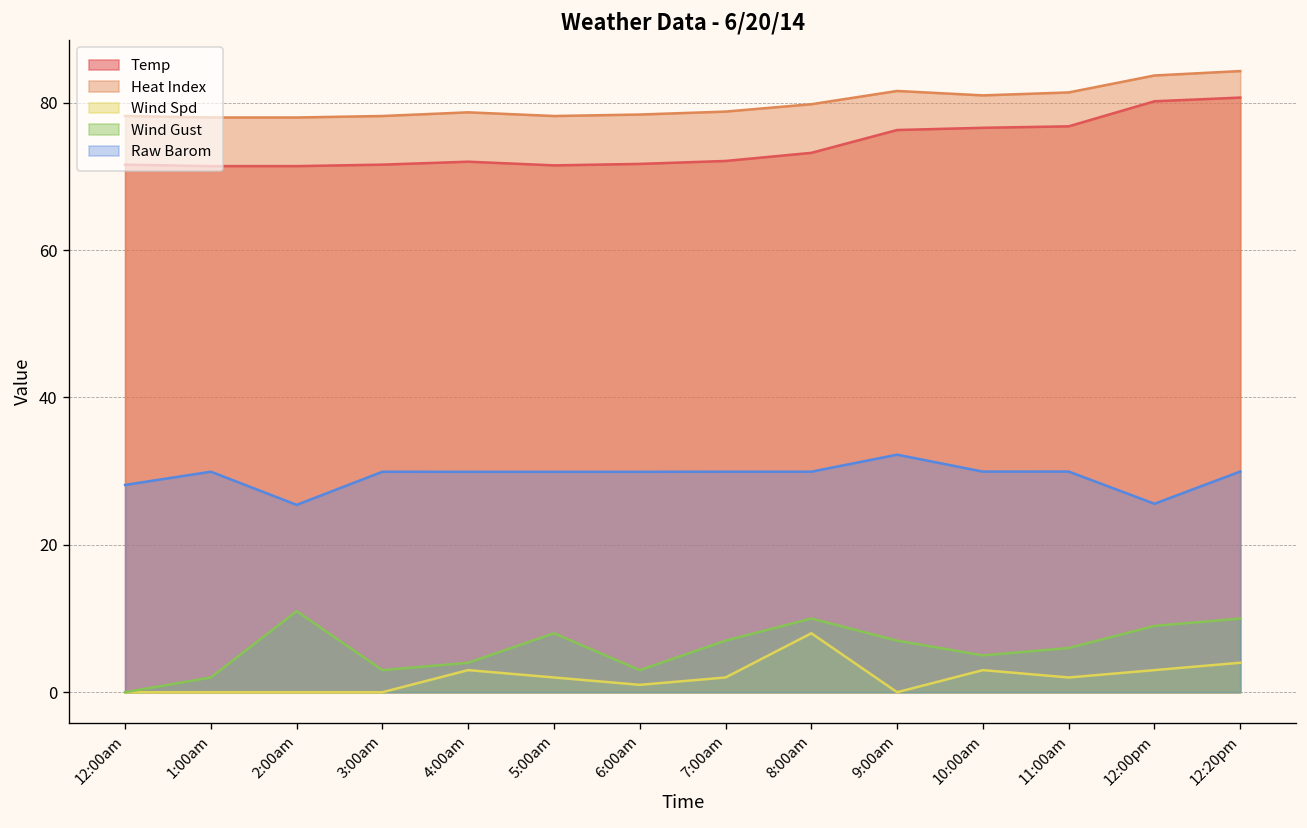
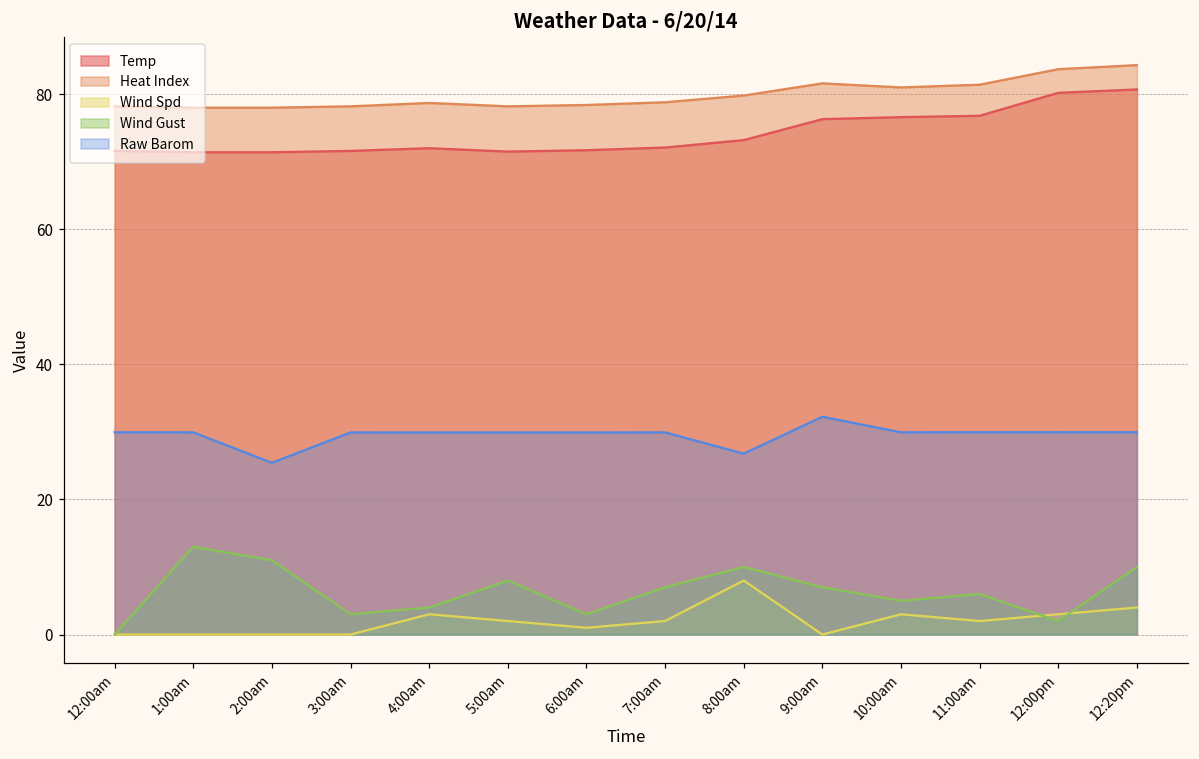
Raw Barom, 12:00am: 28 -> 30
Wind Gust, 1:00am: 2 -> 13
Raw Barom, 8:00am: 30 -> 27
Wind Gust, 12:00pm: 9 -> 2
Raw Barom, 12:00pm: 26 -> 30
